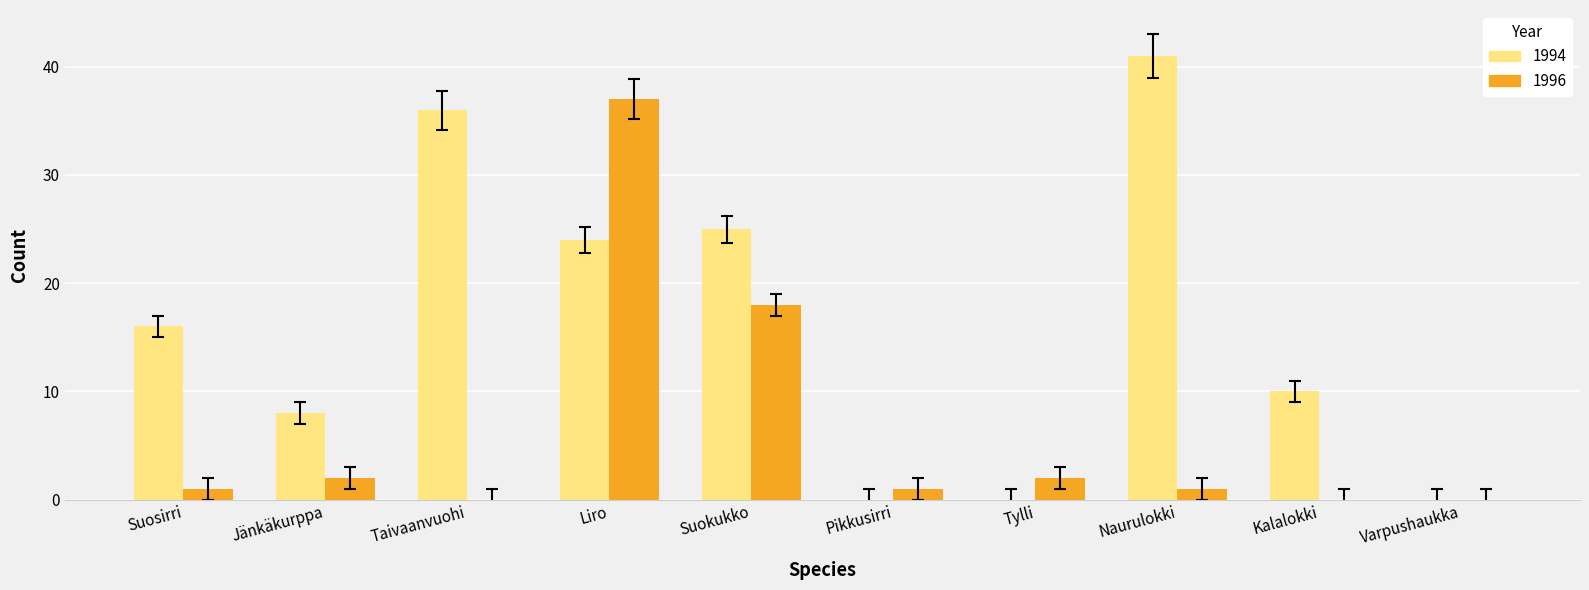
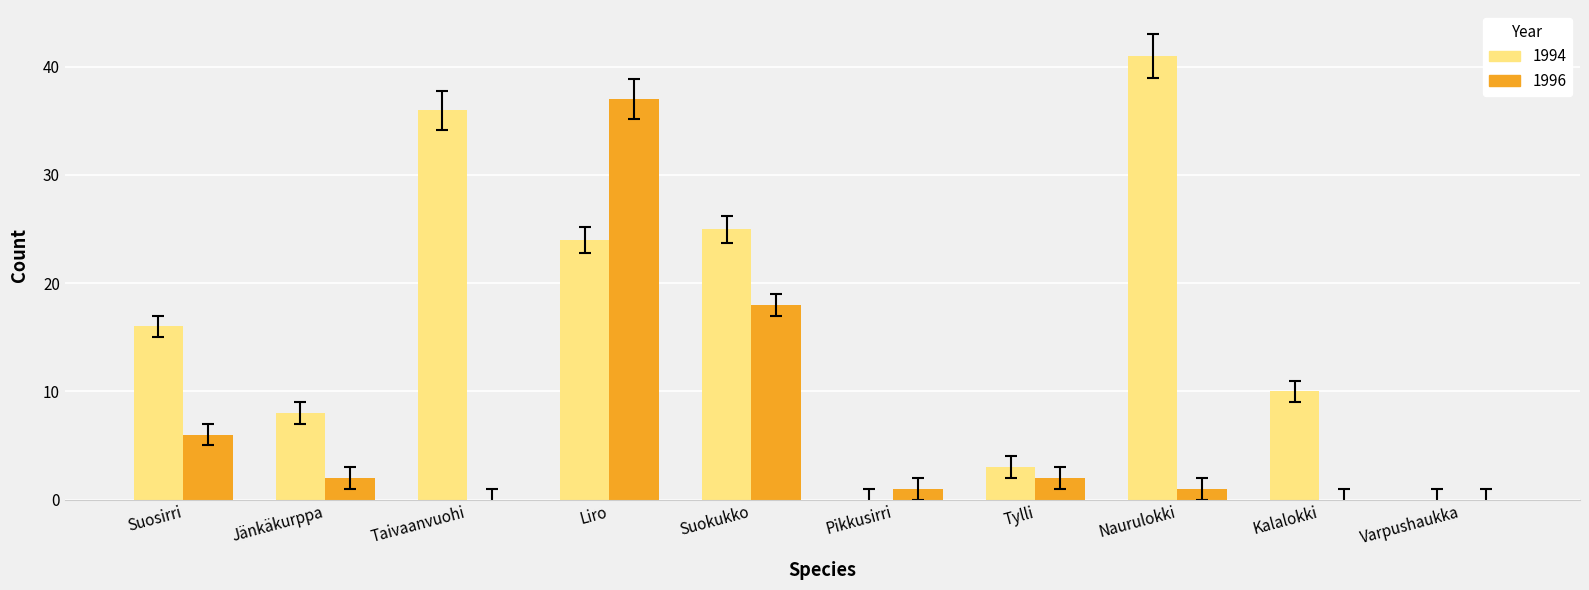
1996, Suosirri: 1 -> 6
1994, Tylli: 0 -> 3
